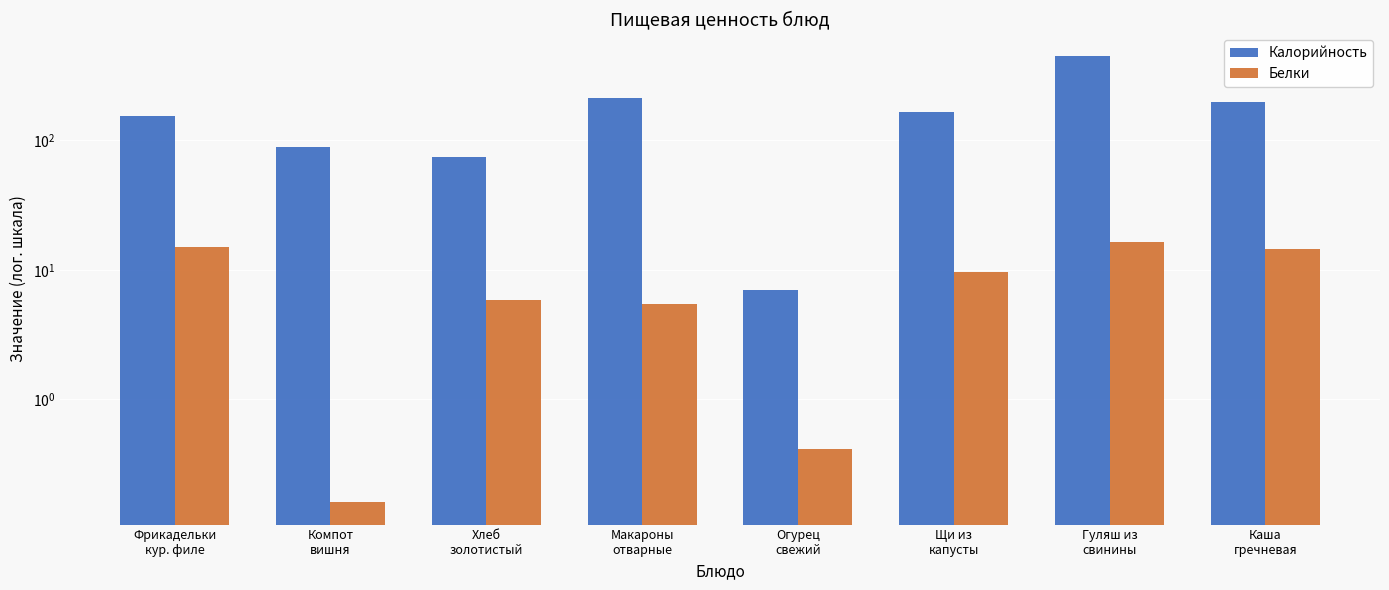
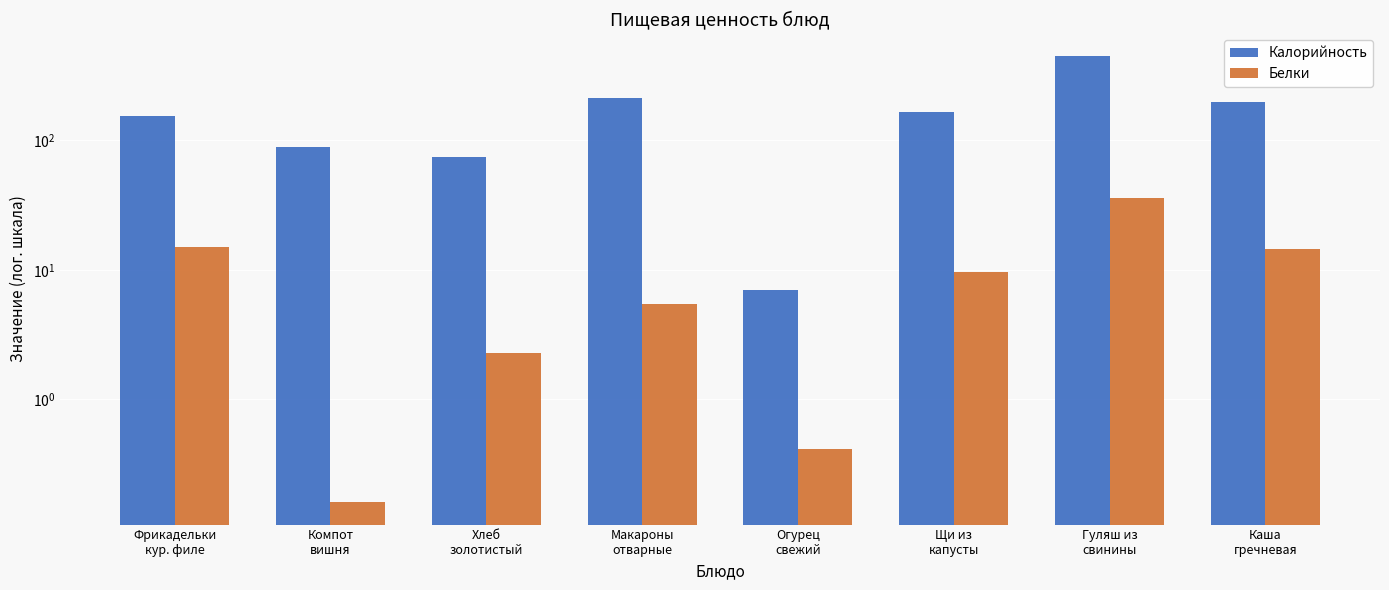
Белки, Хлеб золотистый: 6 -> 2.3
Белки, Гуляш из свинины: 16 -> 36
